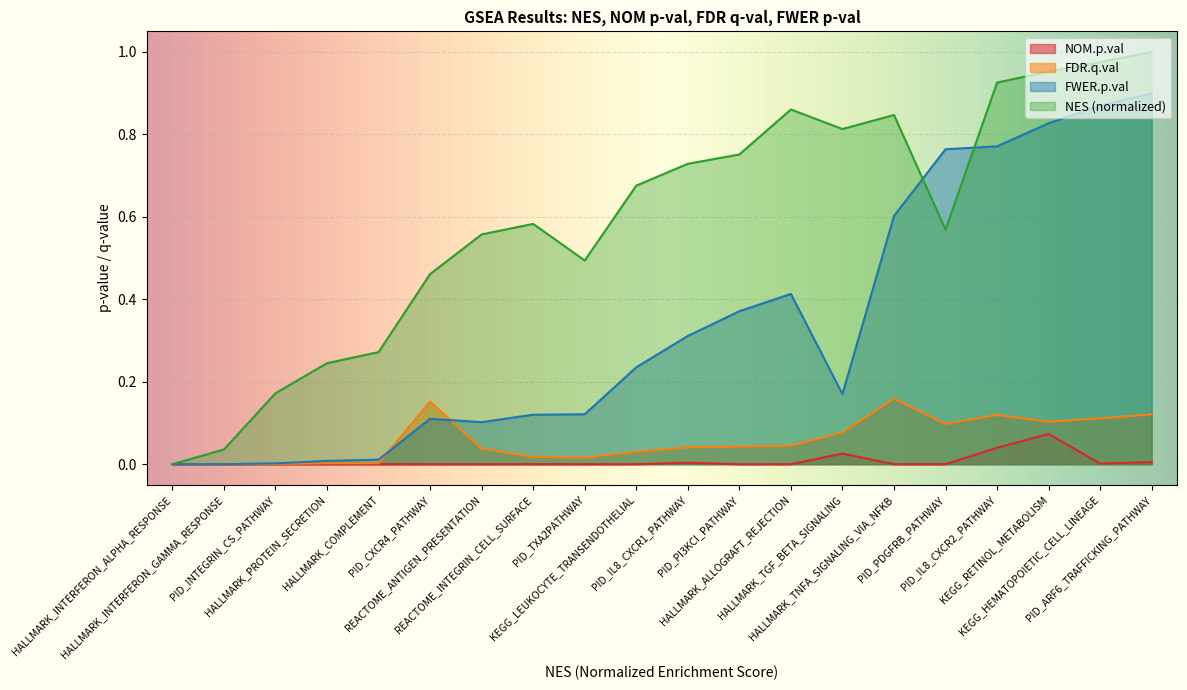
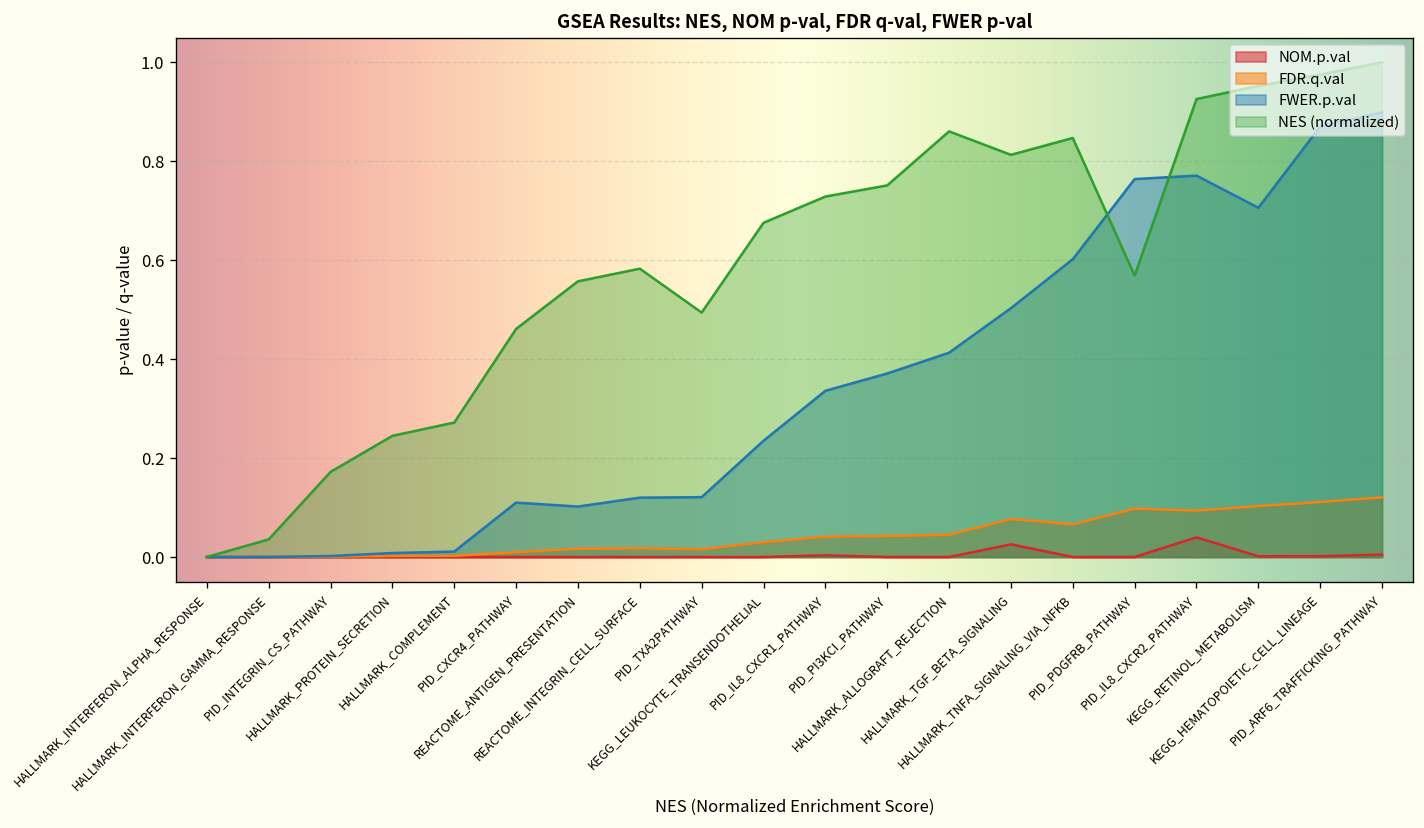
FDR.q.val, PID_CXCR4_PATHWAY: 0.15 -> 0.01
FDR.q.val, REACTOME_ANTIGEN_PRESENTATION: 0.04 -> 0.02
FWER.p.val, PID_IL8_CXCR1_PATHWAY: 0.31 -> 0.34
FWER.p.val, HALLMARK_TGF_BETA_SIGNALING: 0.17 -> 0.50
FDR.q.val, HALLMARK_TNFA_SIGNALING_VIA_NFKB: 0.16 -> 0.07
FDR.q.val, PID_IL8_CXCR2_PATHWAY: 0.12 -> 0.09
NOM.p.val, KEGG_RETINOL_METABOLISM: 0.07 -> 0.00
FWER.p.val, KEGG_RETINOL_METABOLISM: 0.83 -> 0.71
